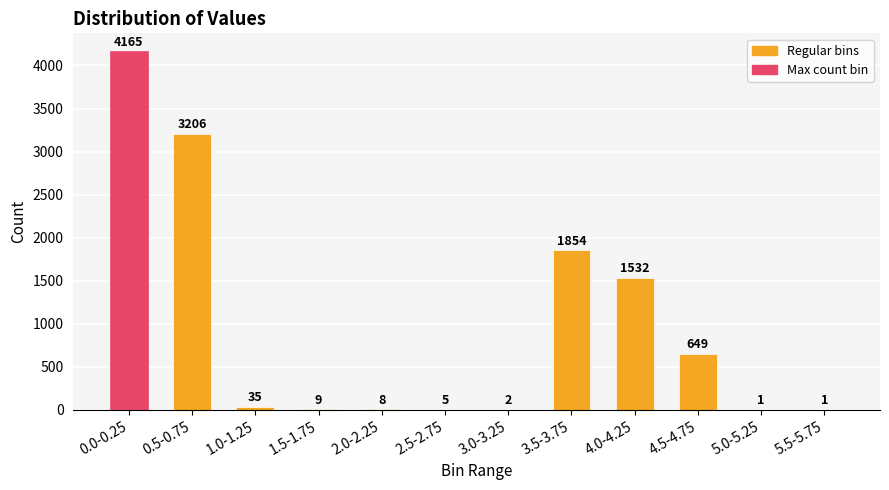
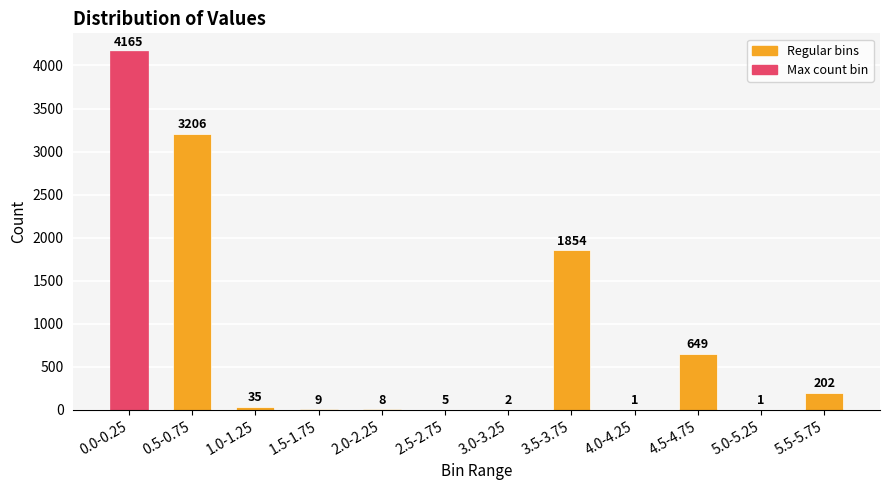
4.0-4.25: 1532 -> 1
5.5-5.75: 1 -> 202
